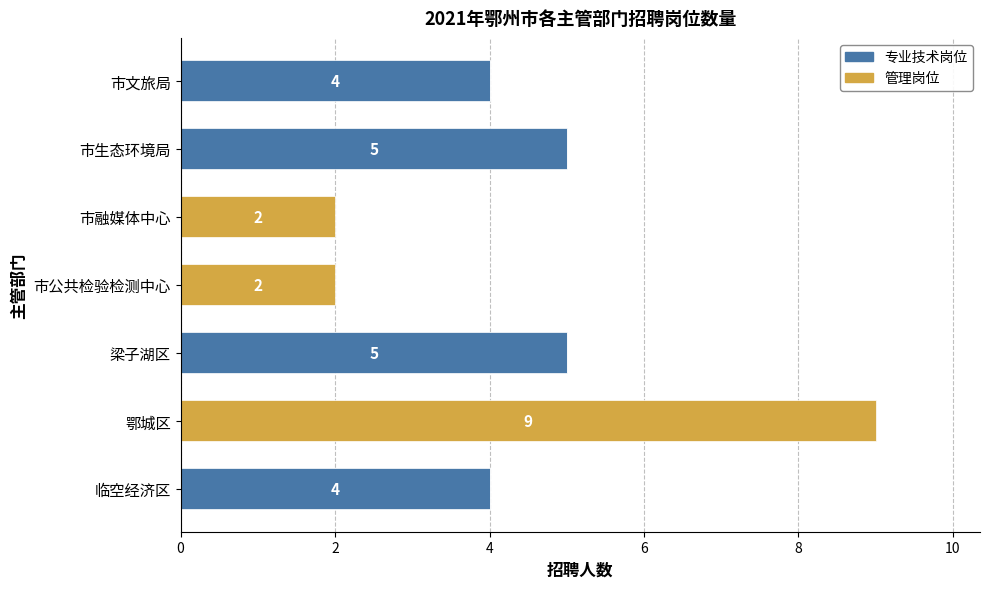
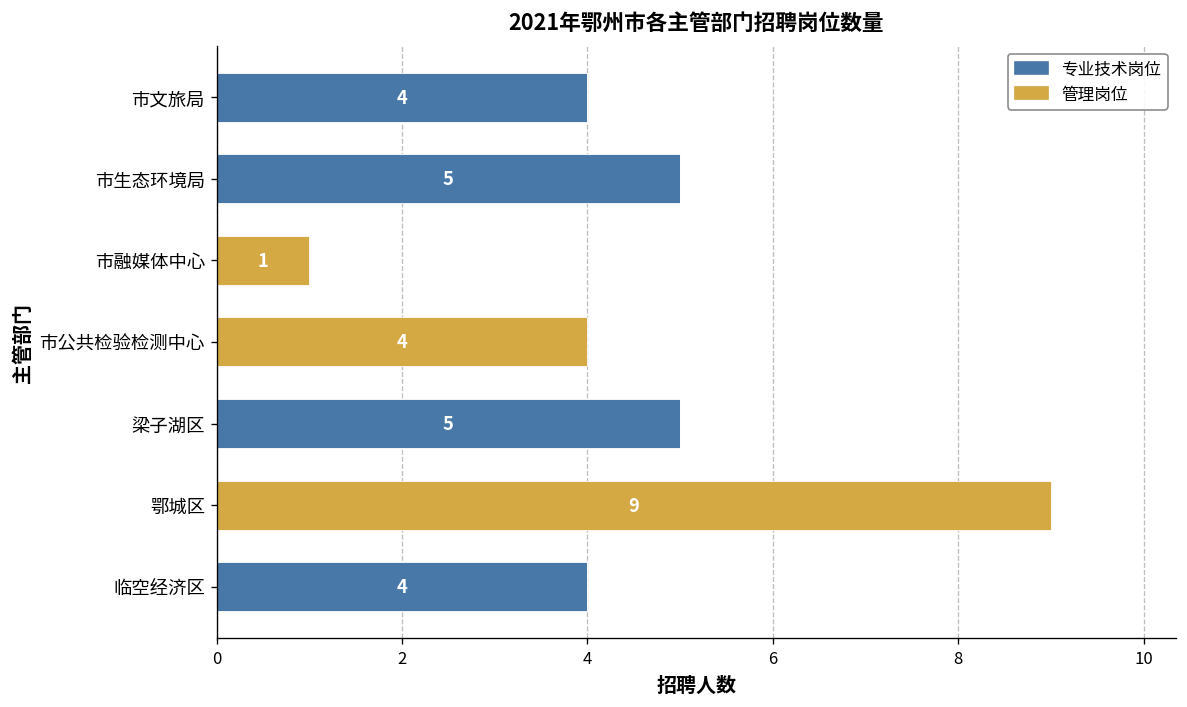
管理岗位, 市融媒体中心: 2 -> 1
管理岗位, 市公共检验检测中心: 2 -> 4
